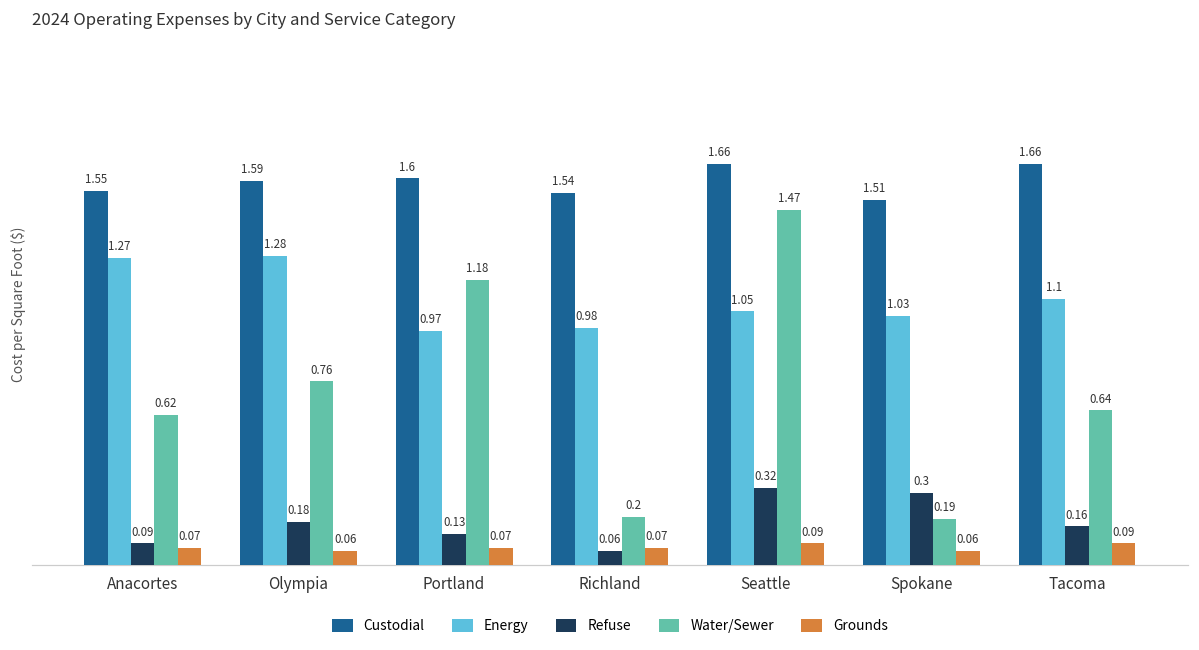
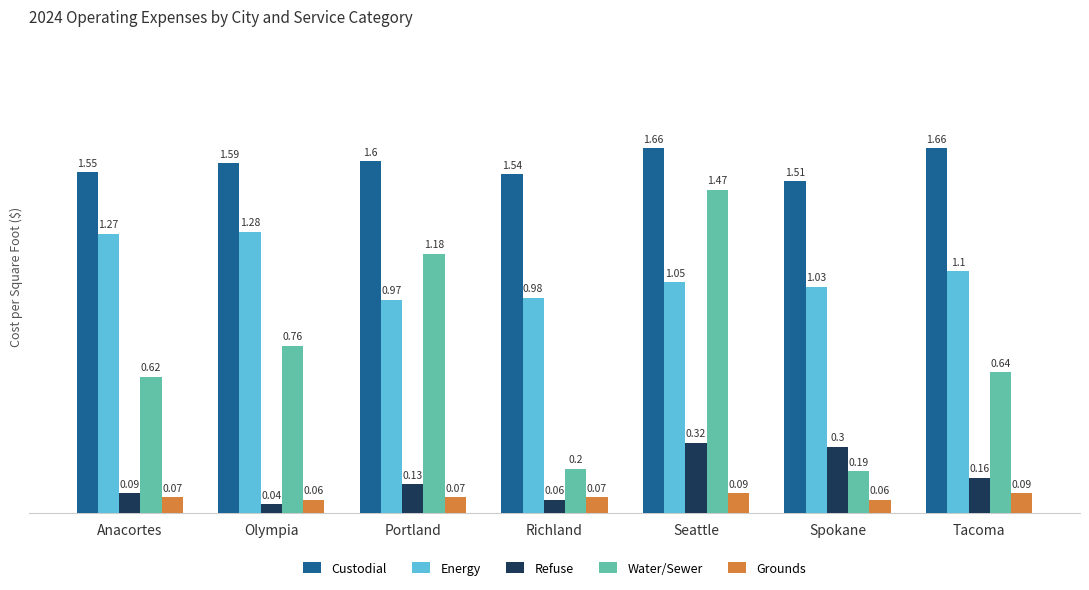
Refuse, Olympia: 0.18 -> 0.04
